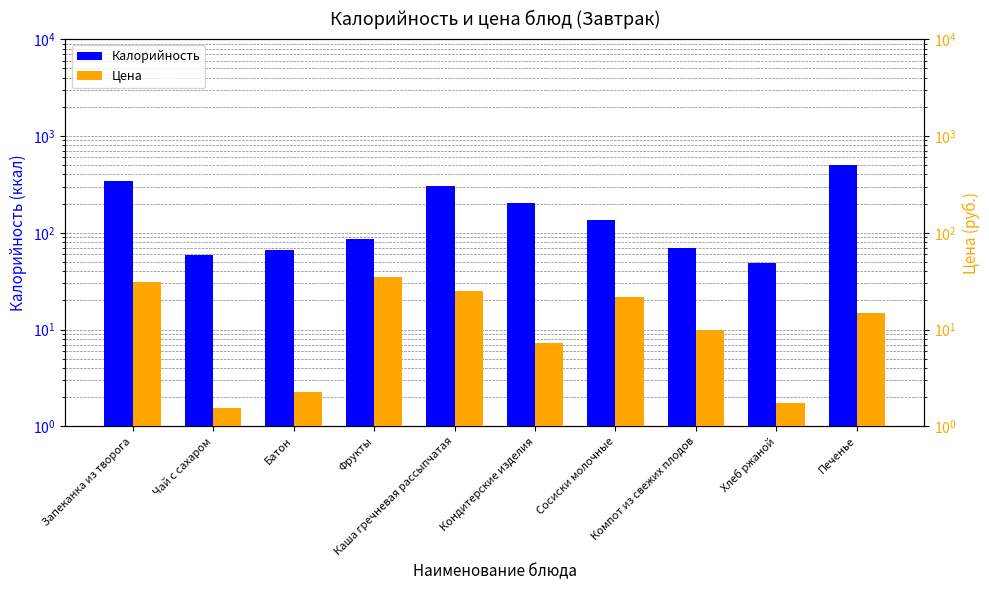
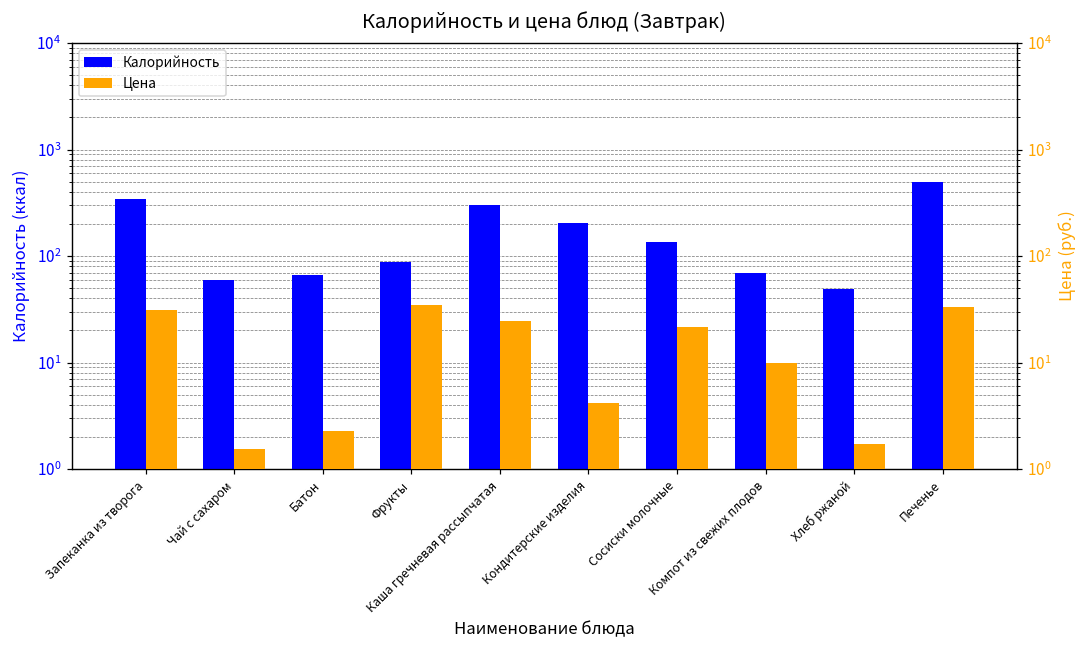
Цена, Кондитерские изделия: 7 -> 4.2
Цена, Печенье: 15 -> 33
